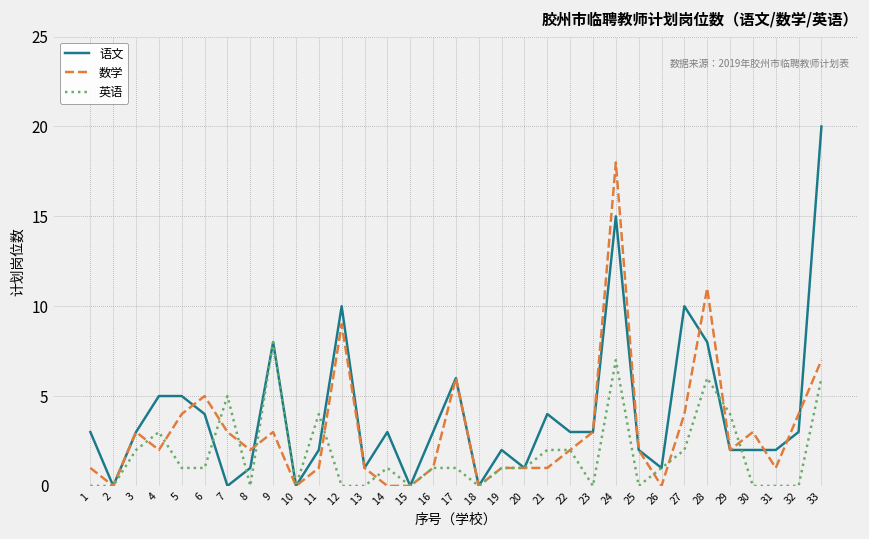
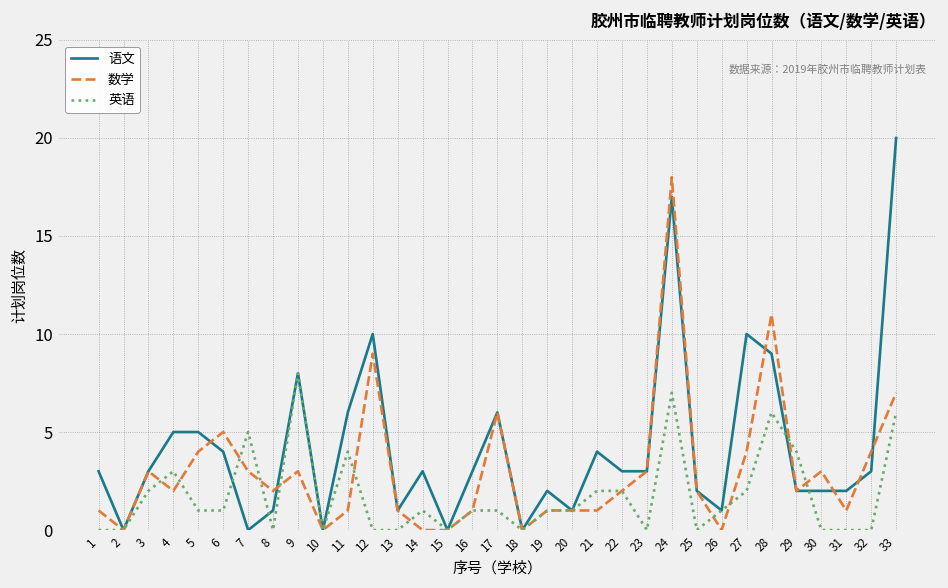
语文, 11: 2 -> 6
语文, 24: 15 -> 17
语文, 28: 8 -> 9
